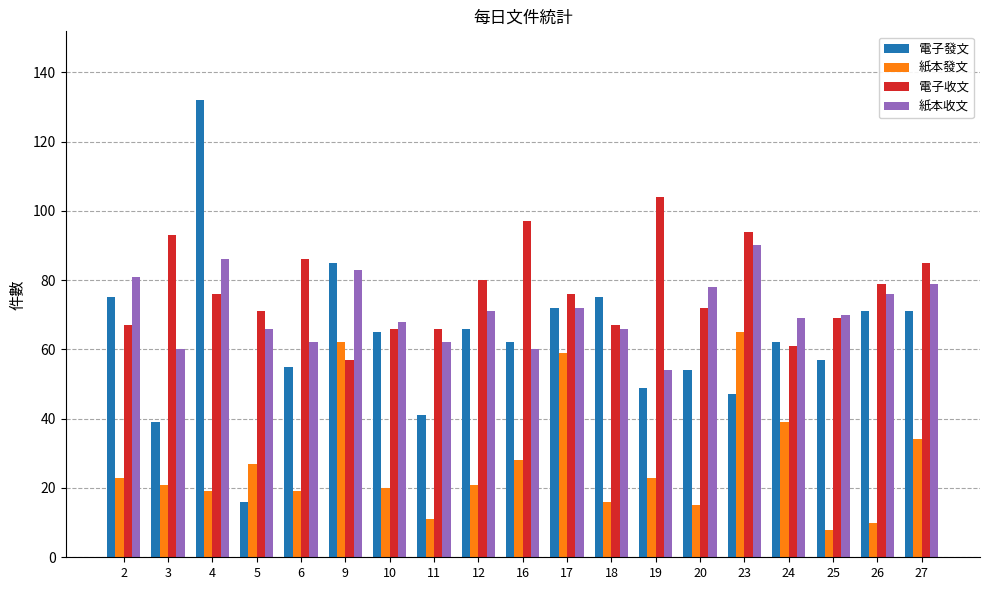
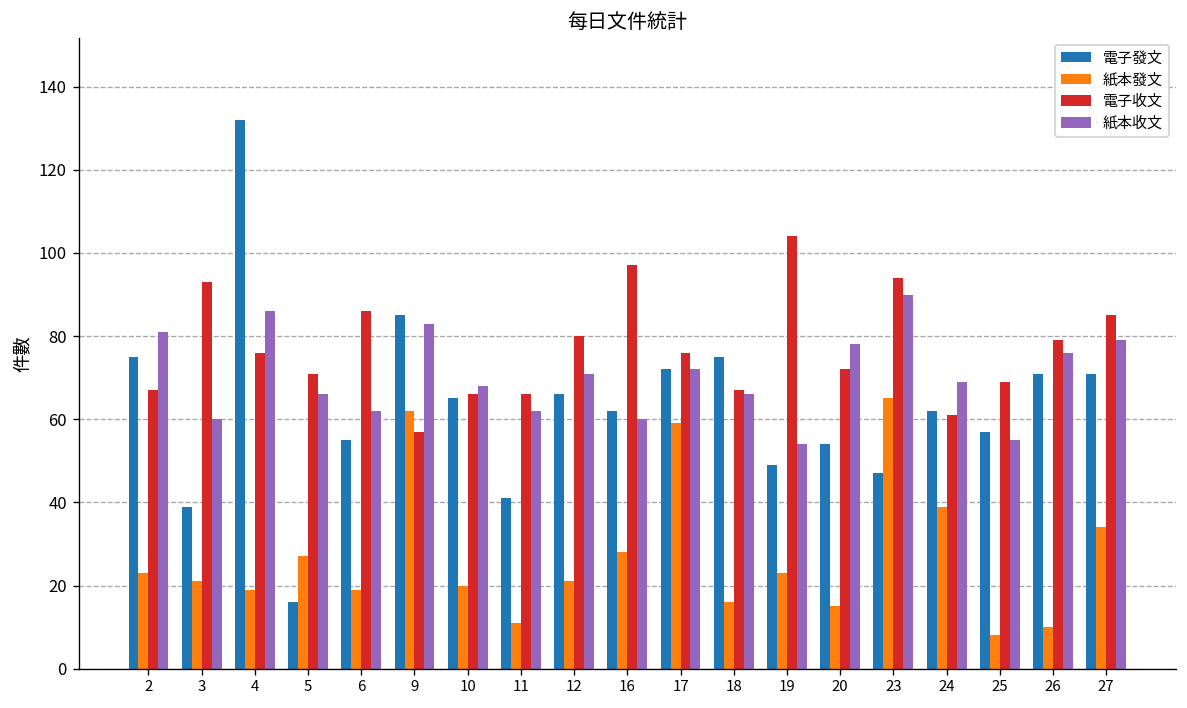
紙本收文, 25: 70 -> 55
